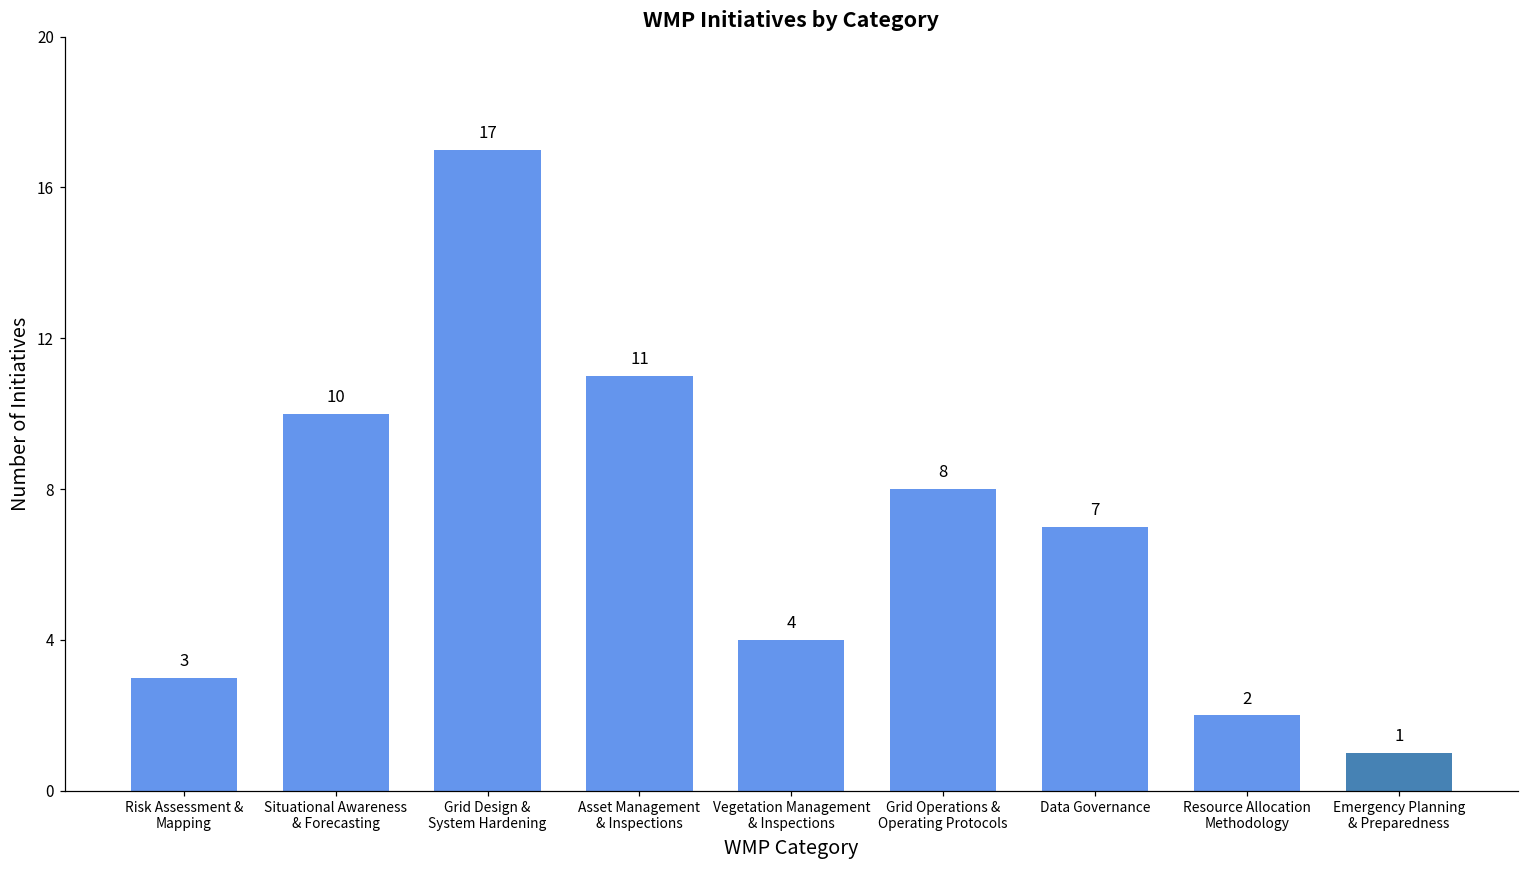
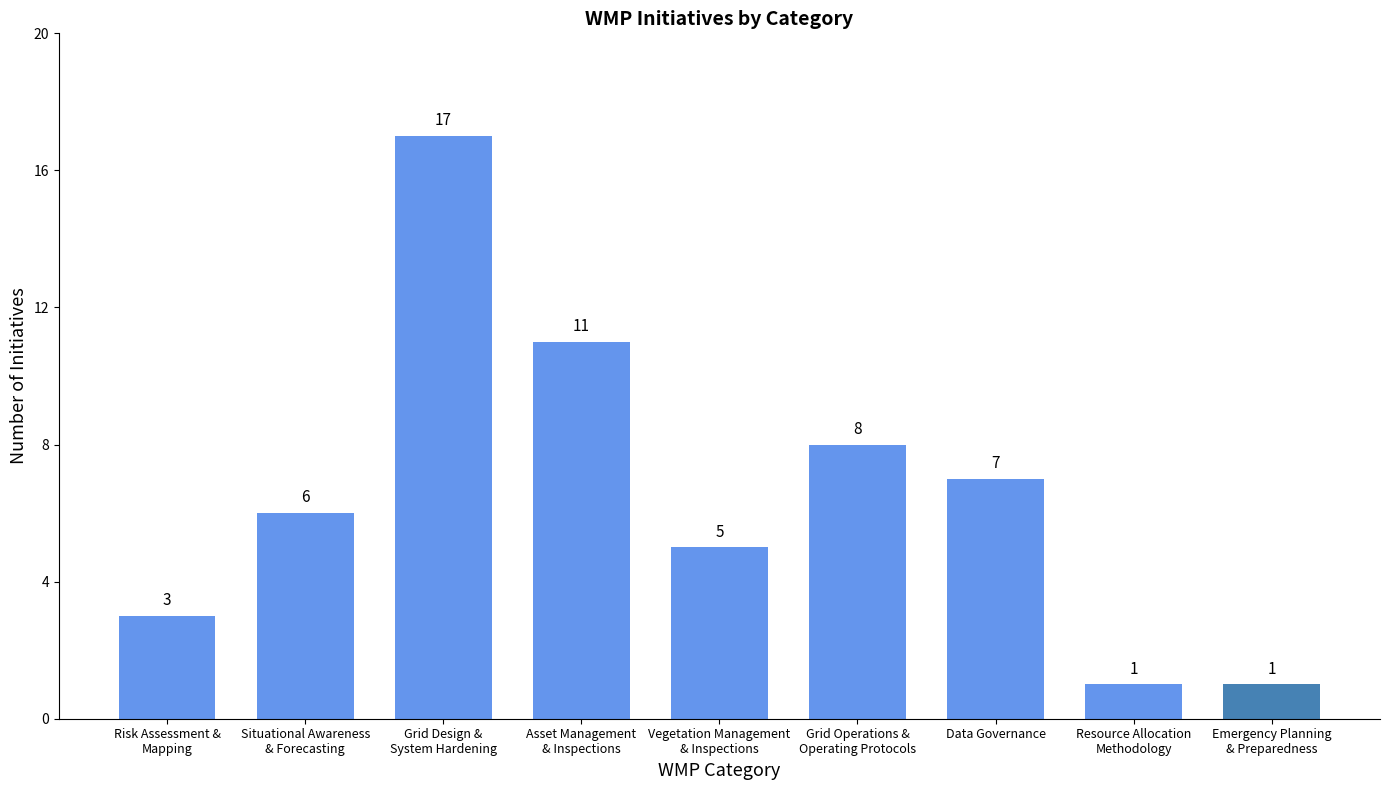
Situational Awareness & Forecasting: 10 -> 6
Vegetation Management & Inspections: 4 -> 5
Resource Allocation Methodology: 2 -> 1
